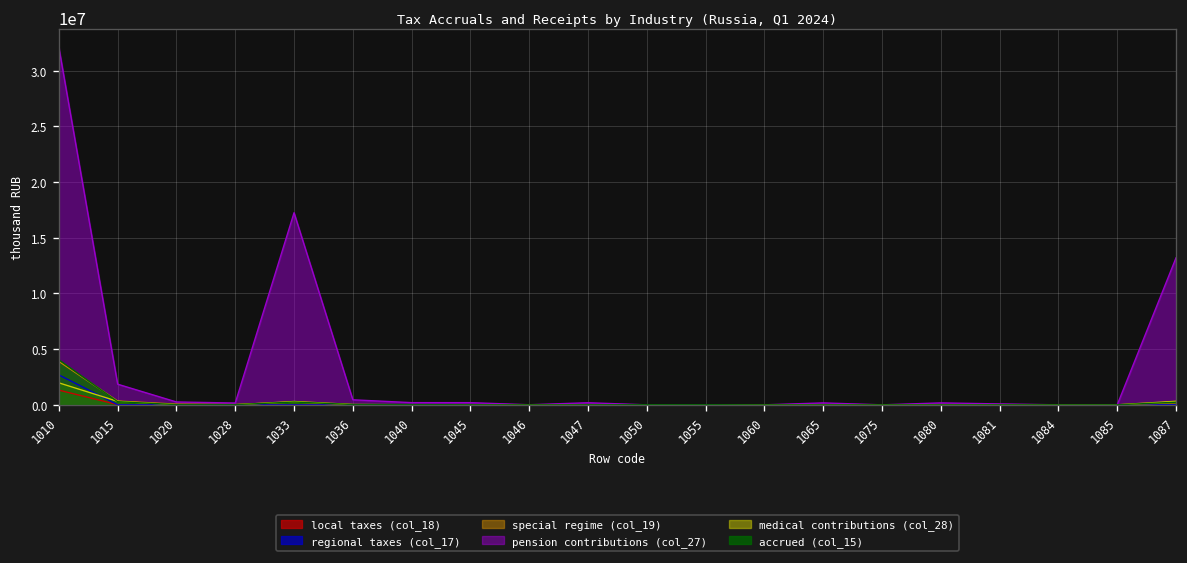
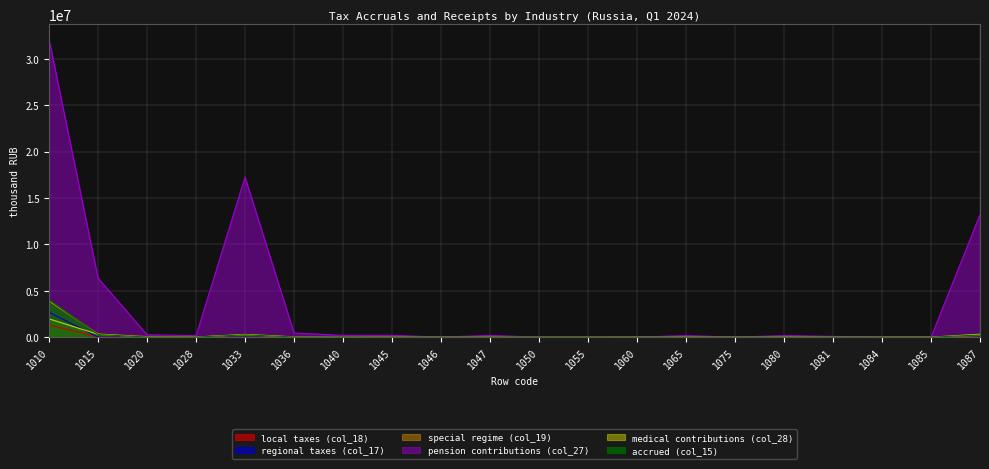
pension contributions (col_27), 1015: 2000000 -> 6000000
